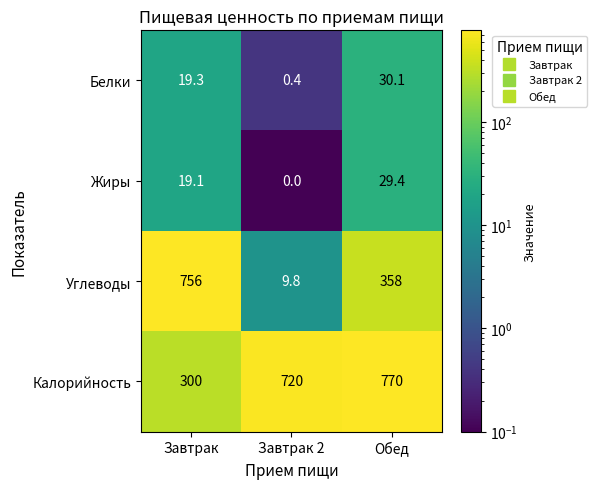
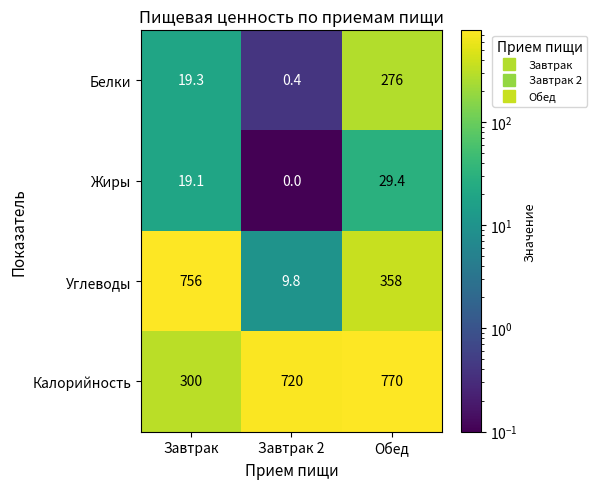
Белки, Обед: 30.1 -> 276
